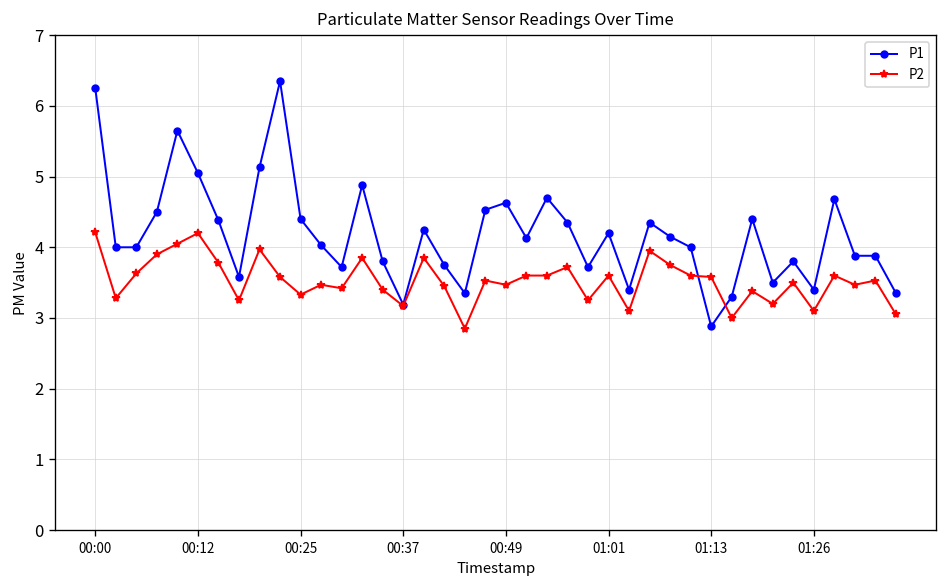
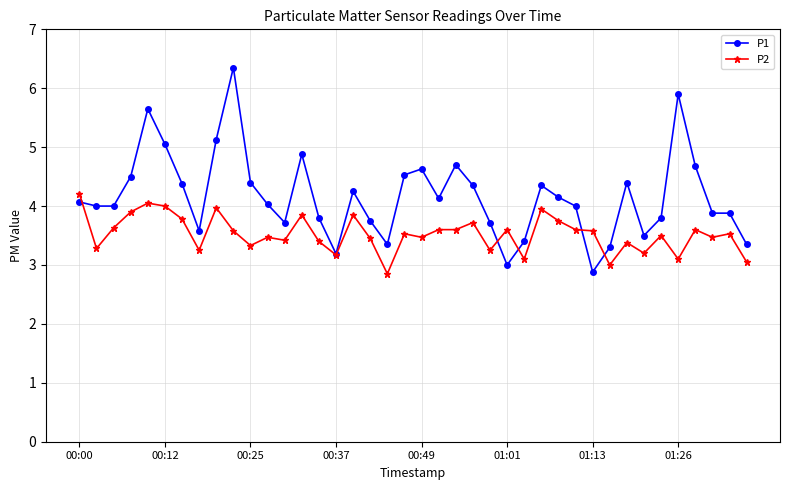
P1, 00:00: 6.3 -> 4.1
P2, 00:12: 4.2 -> 4.0
P1, 01:01: 4.2 -> 3.0
P1, 01:26: 3.4 -> 5.9
